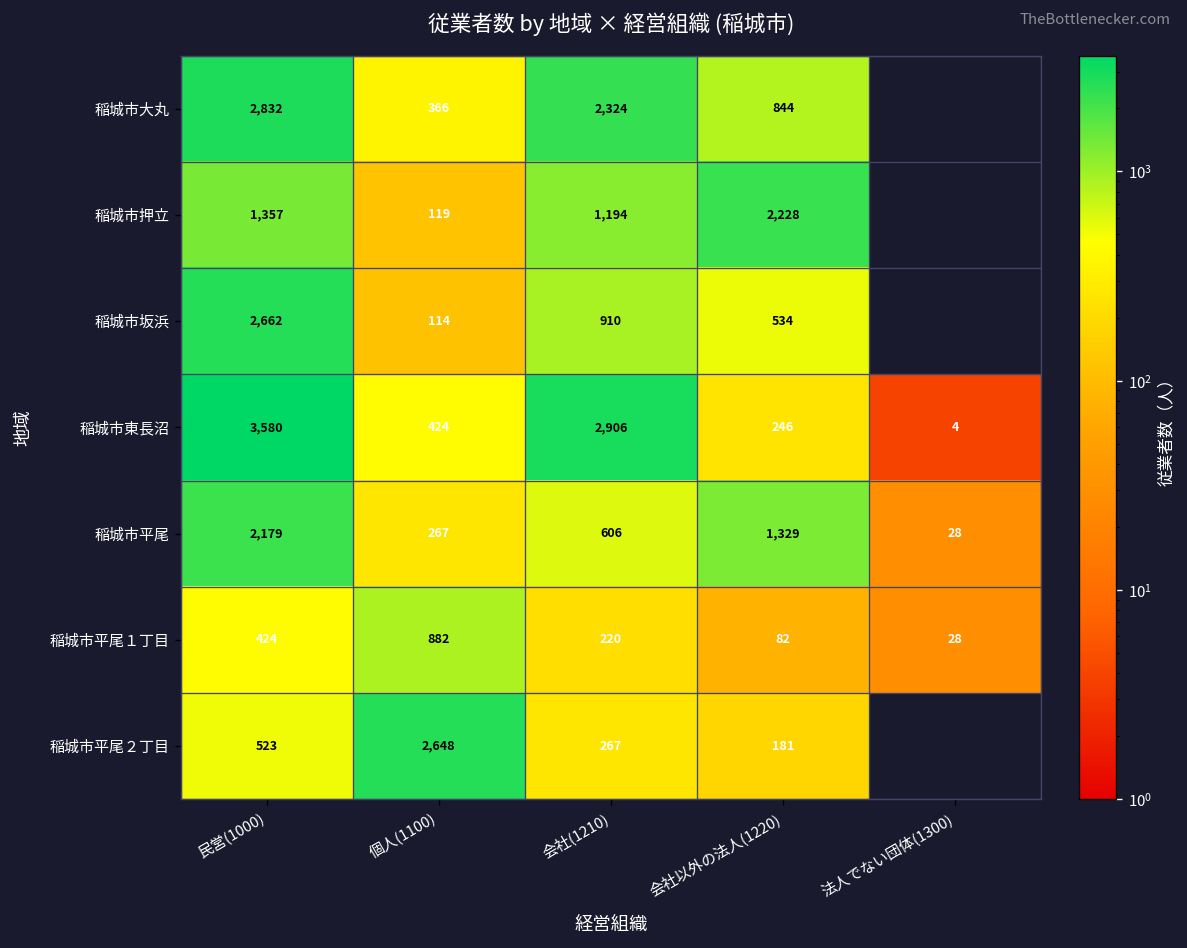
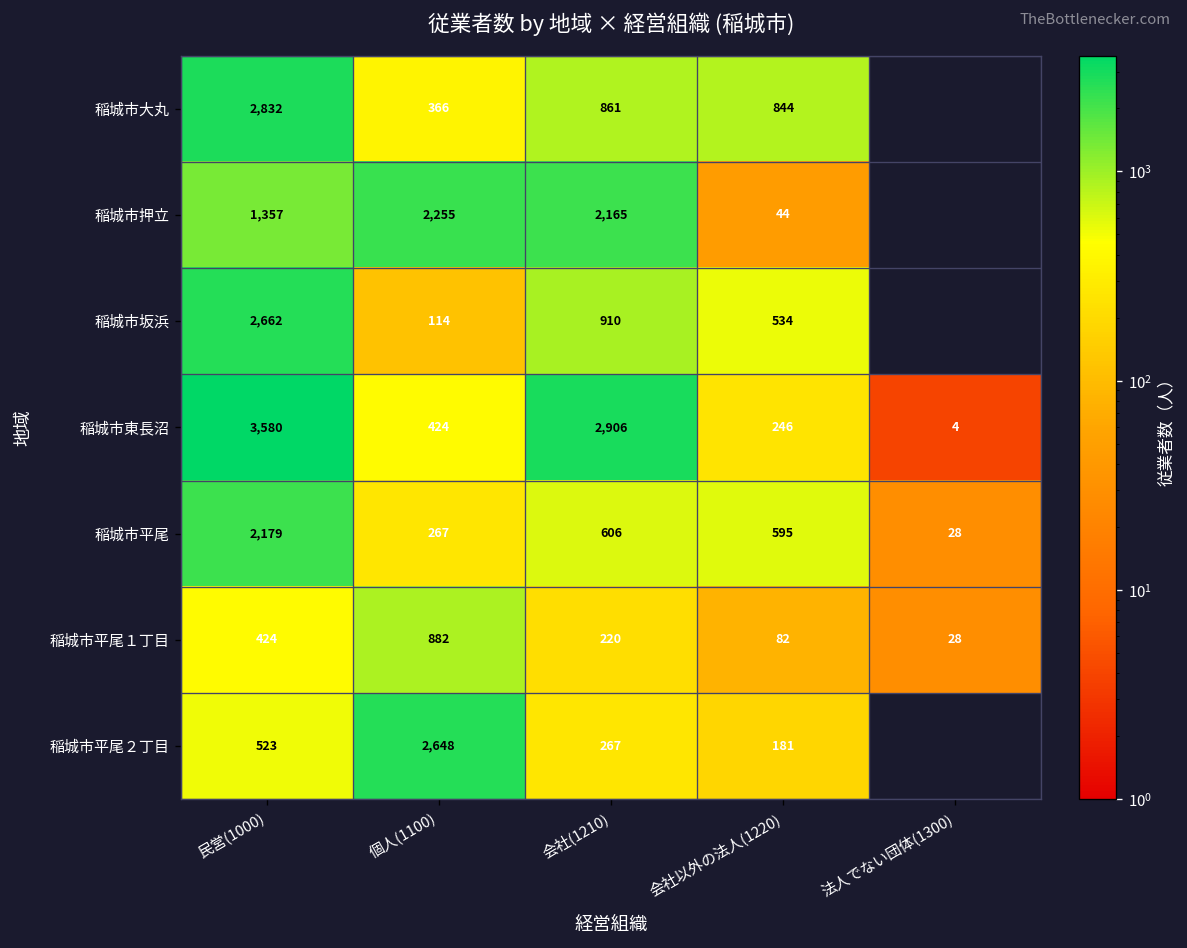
稲城市大丸, 会社(1210): 2,324 -> 861
稲城市押立, 個人(1100): 119 -> 2,255
稲城市押立, 会社(1210): 1,194 -> 2,165
稲城市押立, 会社以外の法人(1220): 2,228 -> 44
稲城市平尾, 会社以外の法人(1220): 1,329 -> 595
